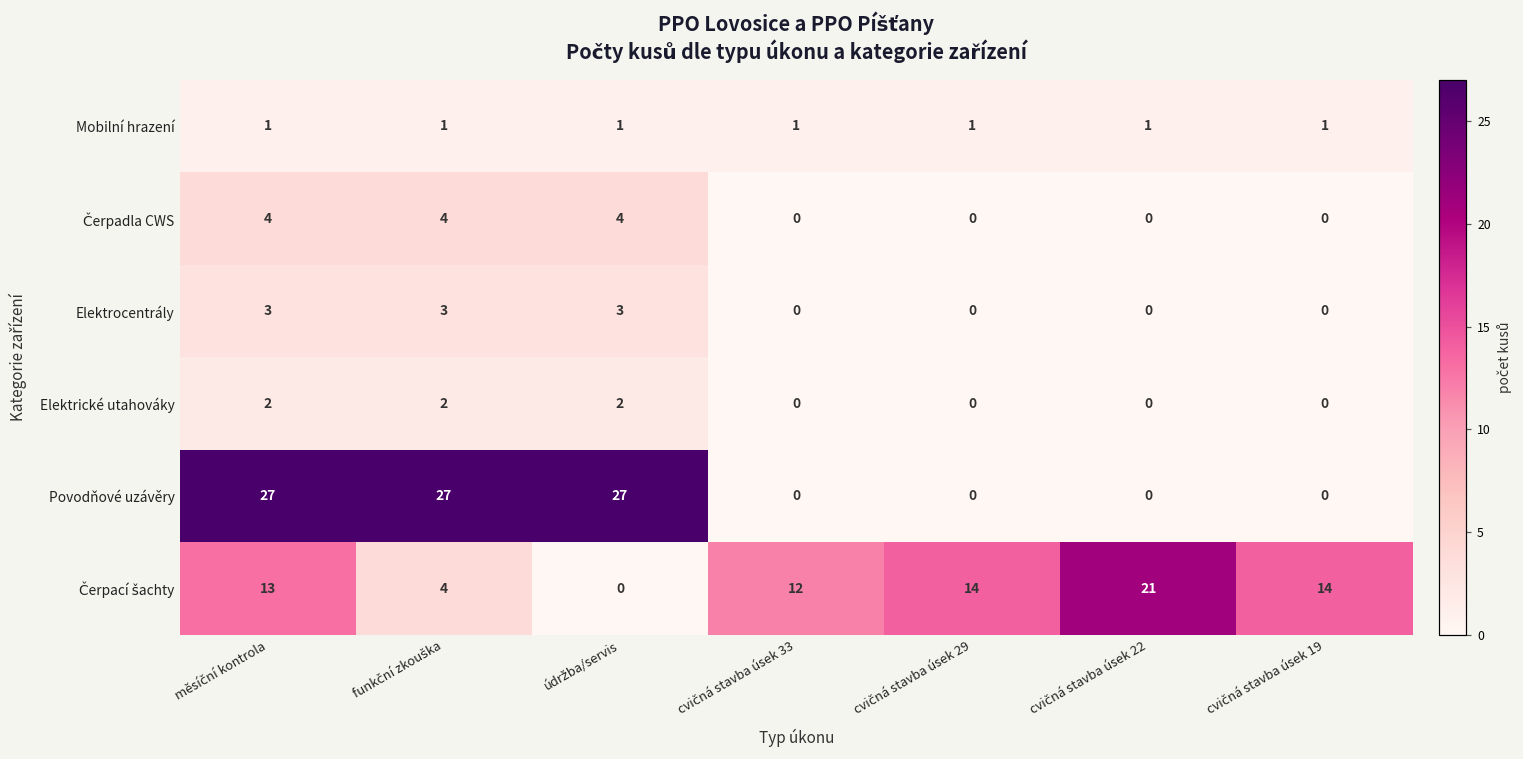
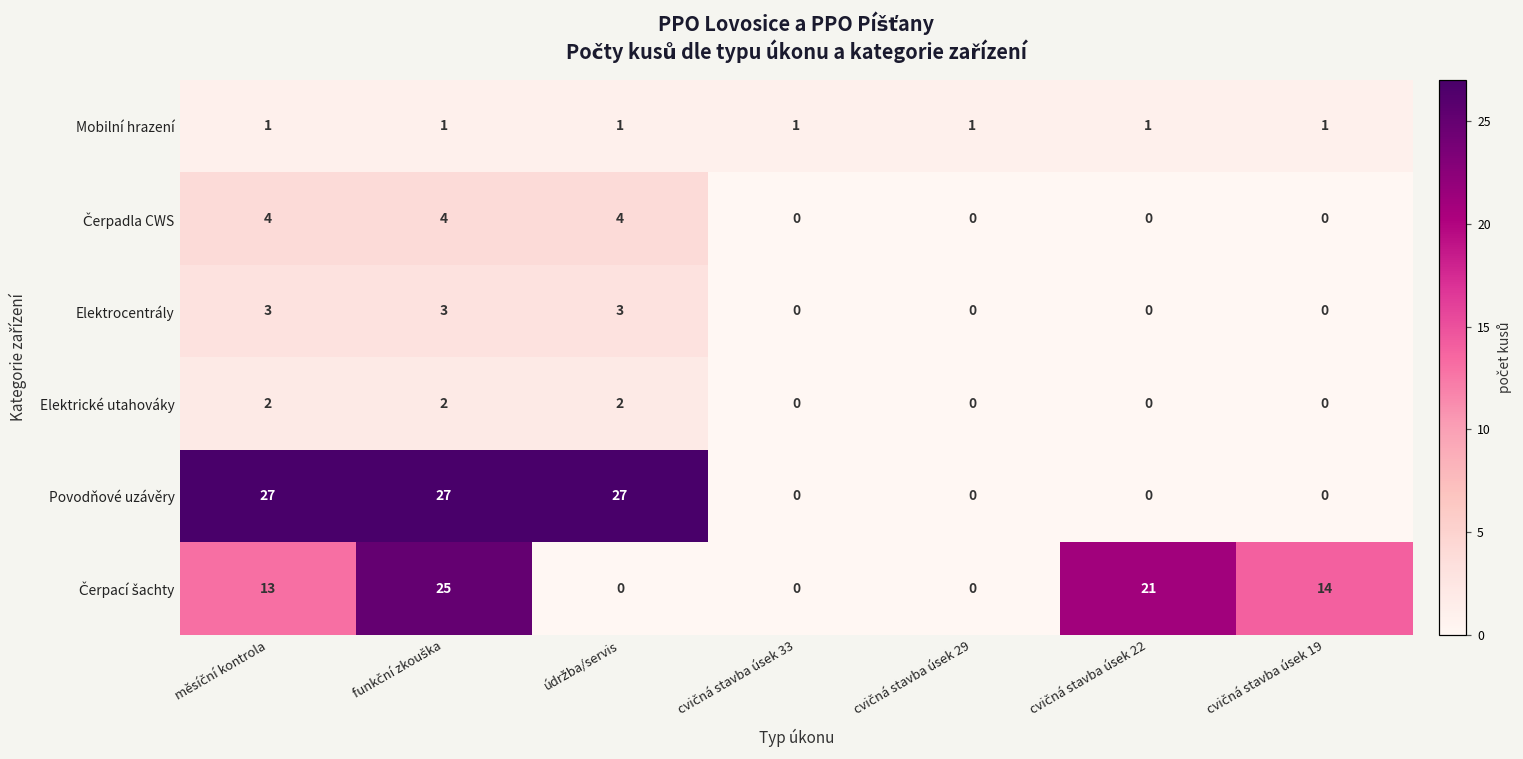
Čerpací šachty, funkční zkouška: 4 -> 25
Čerpací šachty, cvičná stavba úsek 33: 12 -> 0
Čerpací šachty, cvičná stavba úsek 29: 14 -> 0
